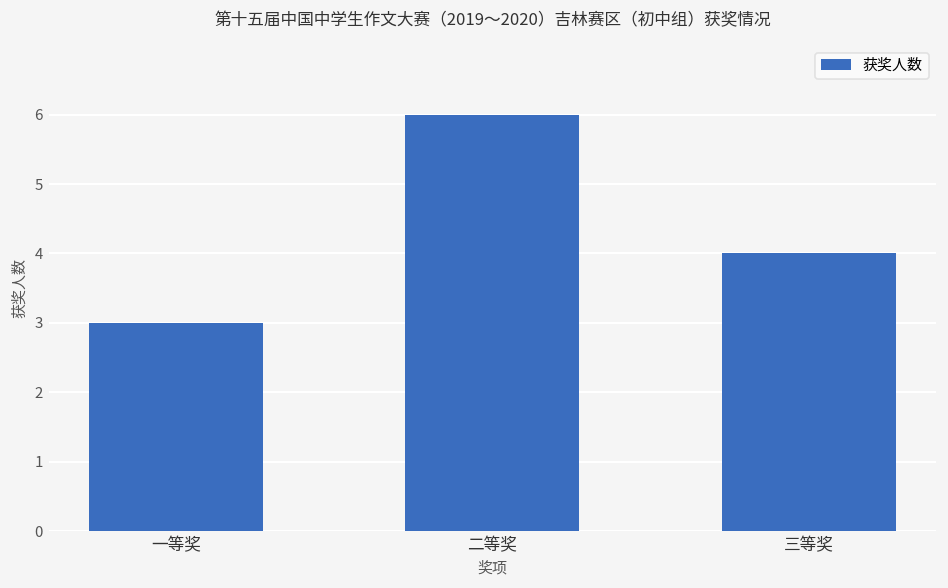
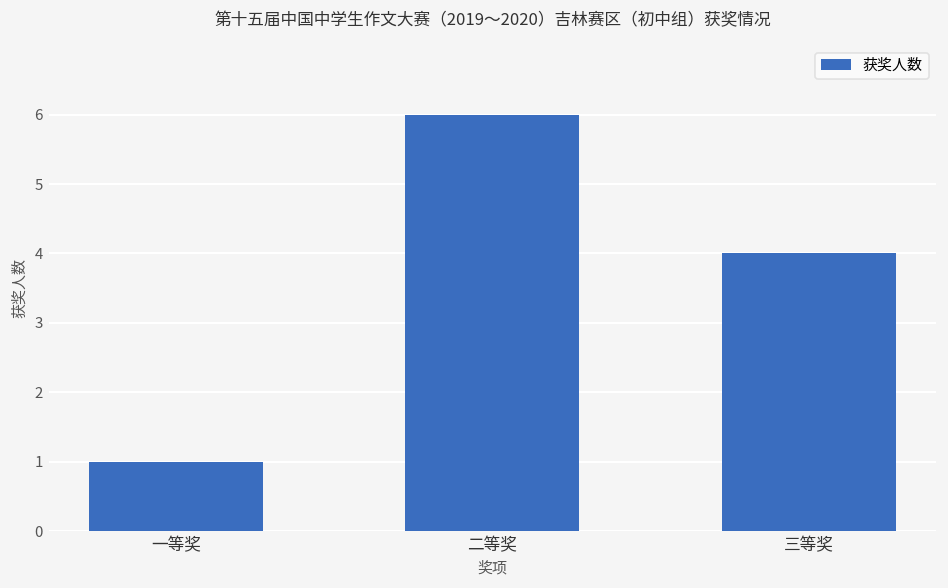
一等奖: 3 -> 1
